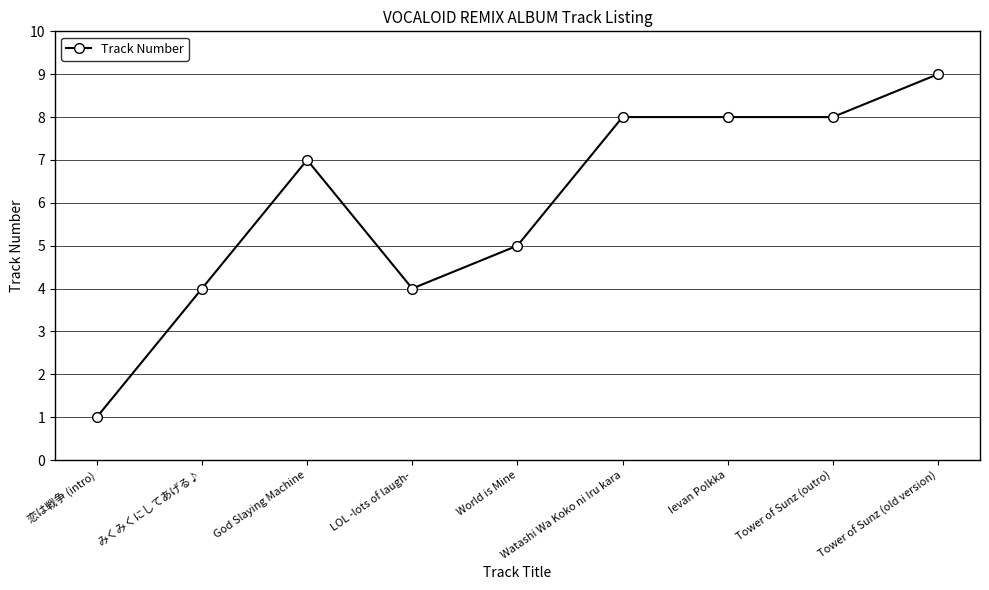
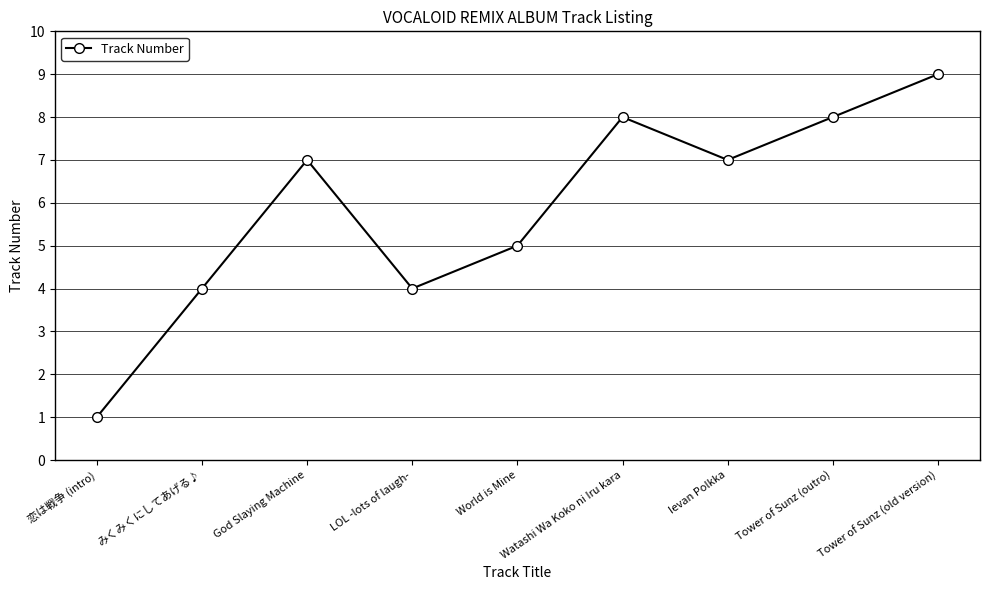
Ievan Polkka: 8 -> 7
